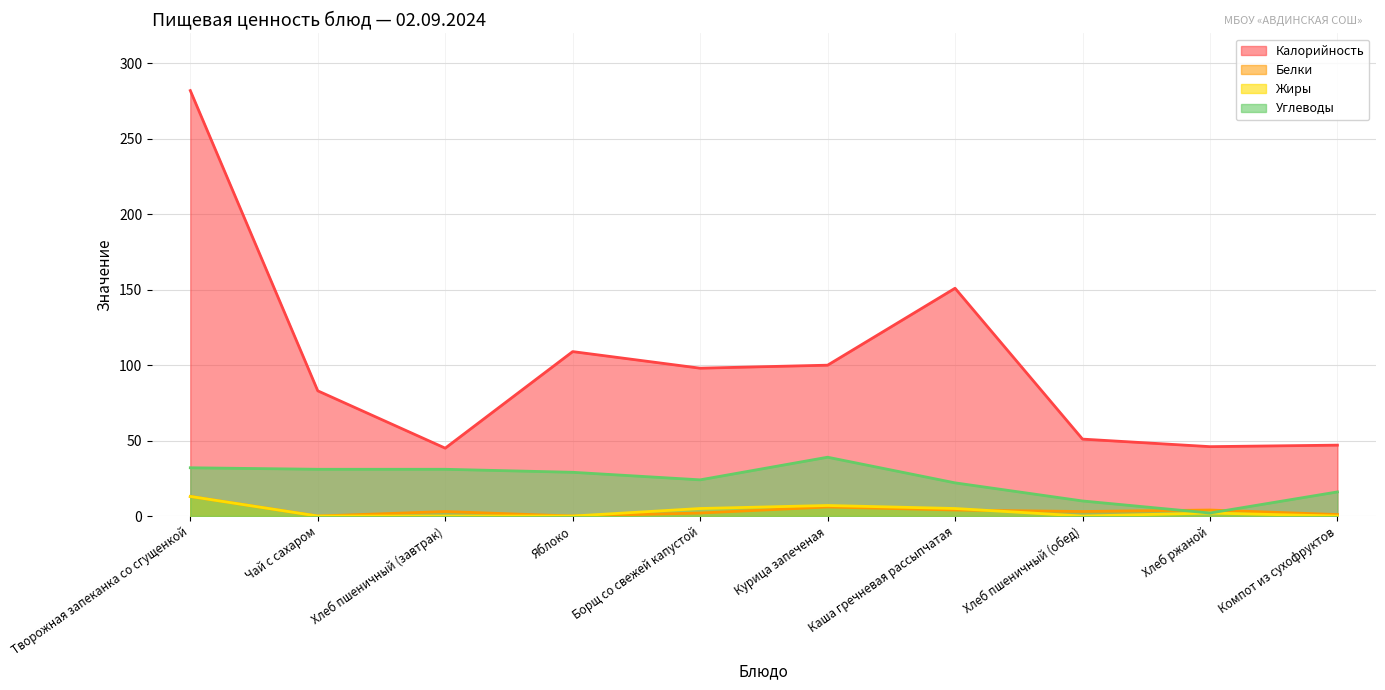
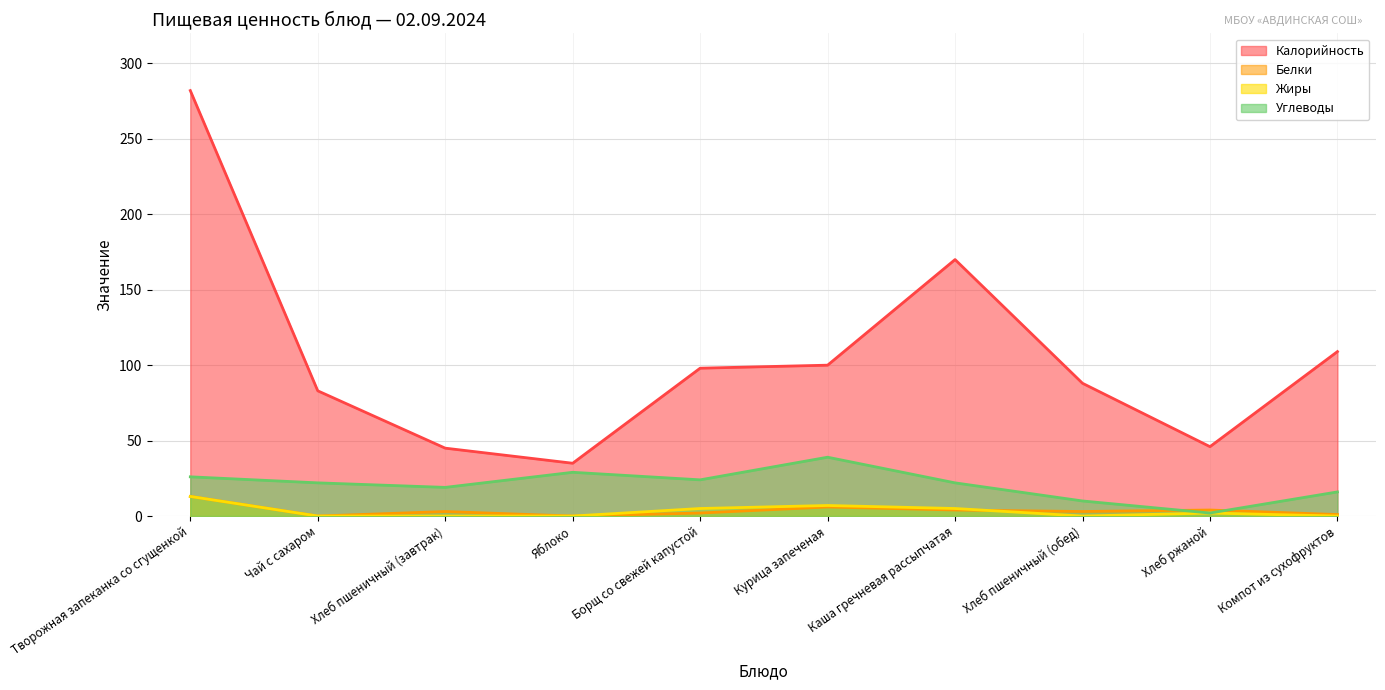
Углеводы, Творожная запеканка со сгущенкой: 32 -> 26
Углеводы, Чай с сахаром: 31 -> 22
Углеводы, Хлеб пшеничный (завтрак): 31 -> 19
Калорийность, Яблоко: 109 -> 35
Калорийность, Каша гречневая рассыпчатая: 151 -> 170
Калорийность, Хлеб пшеничный (обед): 51 -> 88
Калорийность, Компот из сухофруктов: 47 -> 109
